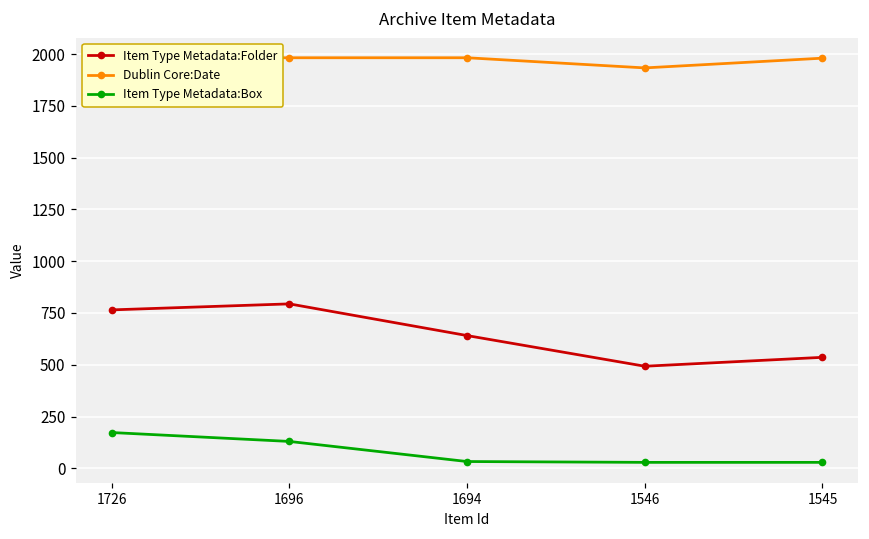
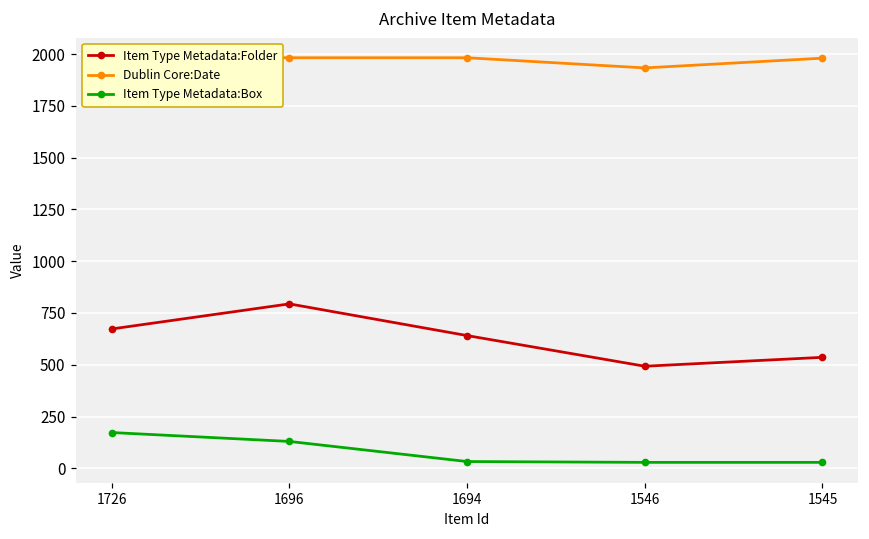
Item Type Metadata:Folder, 1726: 770 -> 670
